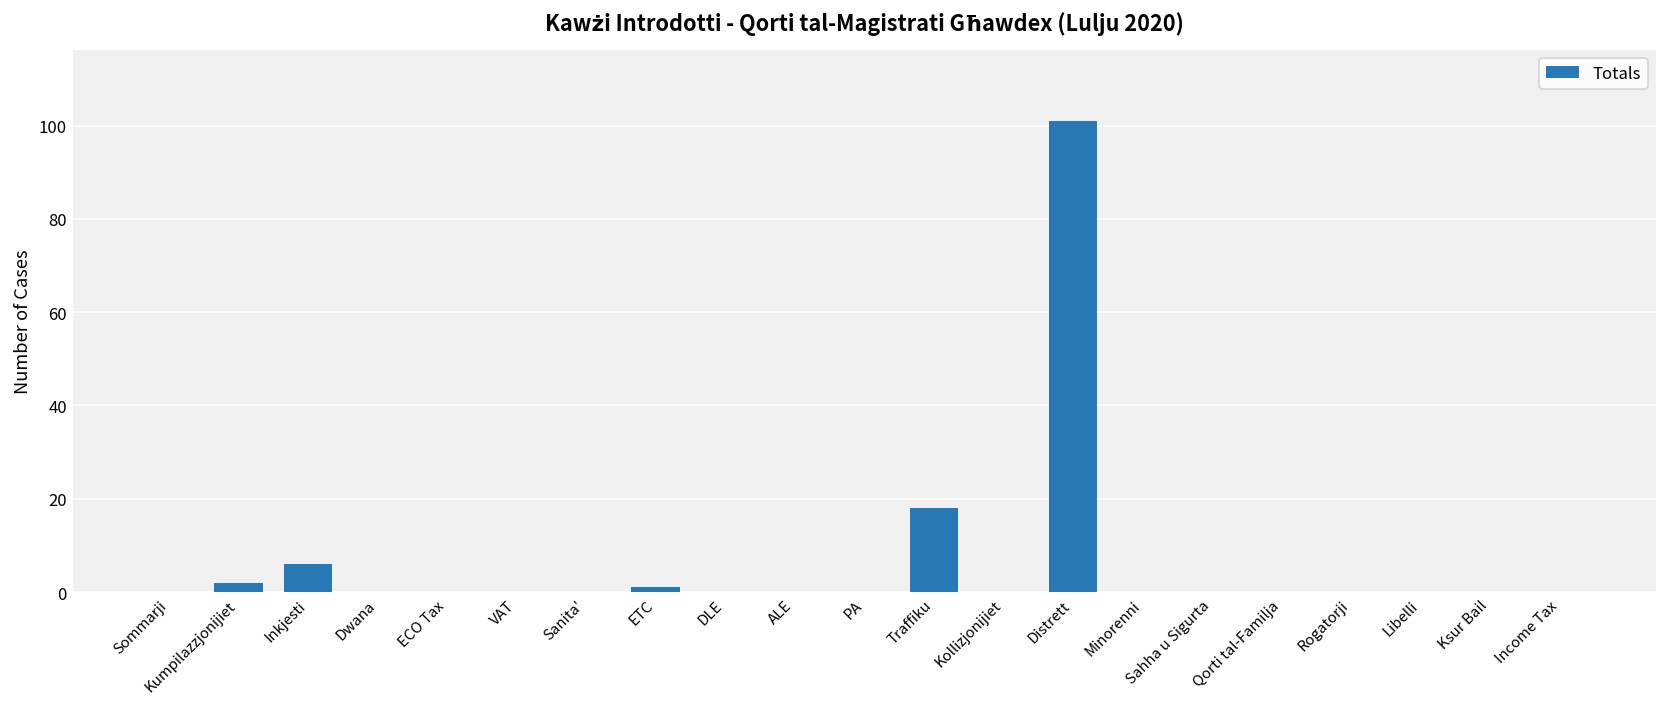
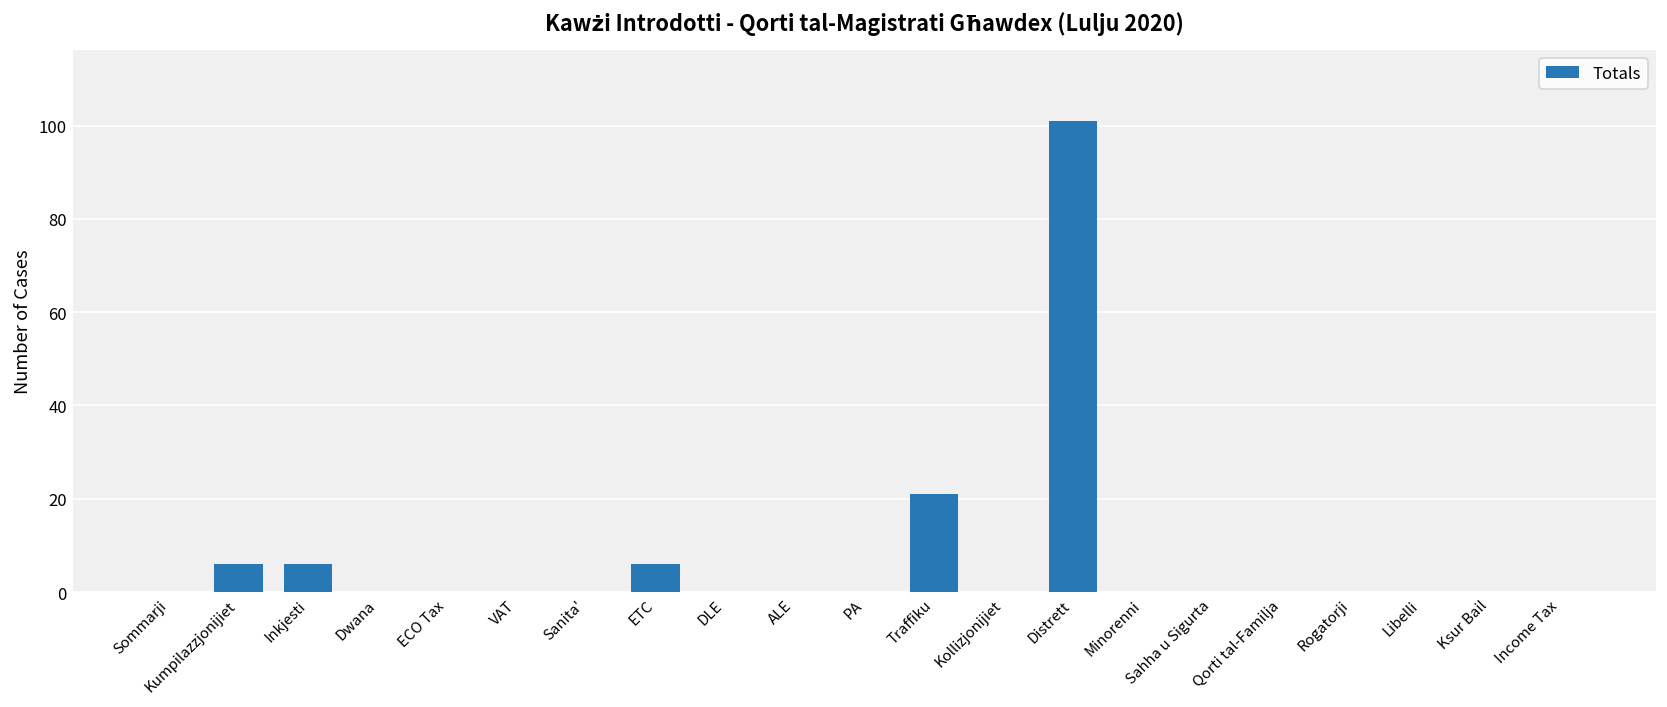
Kumpilazzjonijiet: 2 -> 6
ETC: 1 -> 6
Traffiku: 18 -> 21
